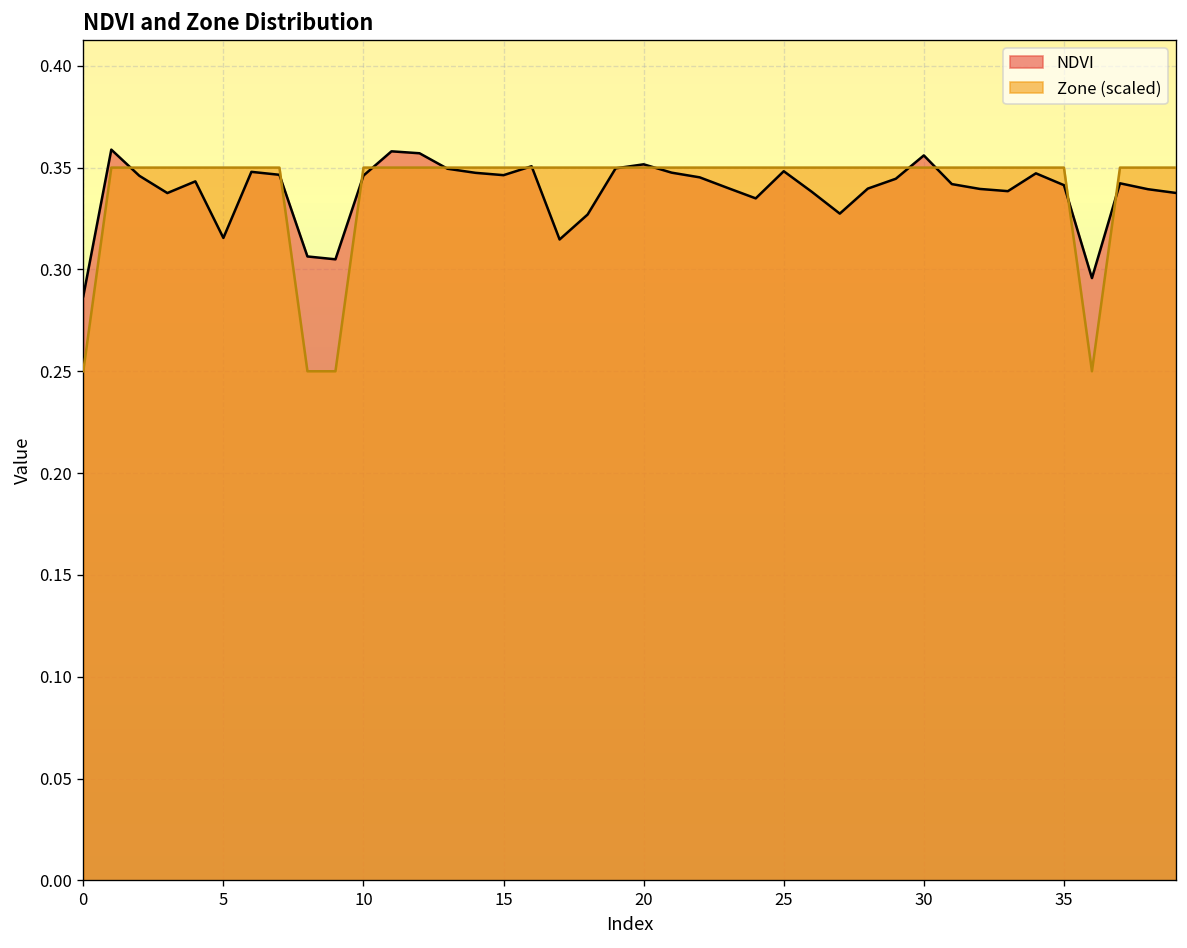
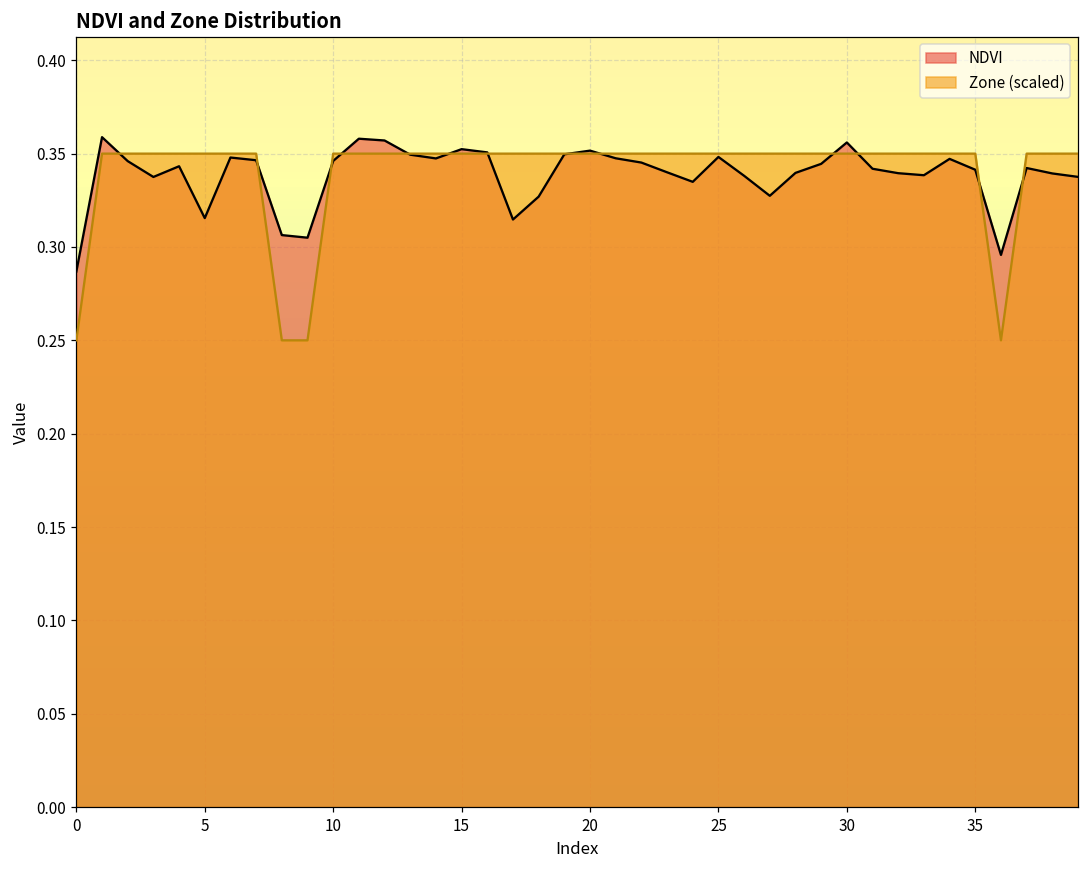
NDVI, 15: 0.346 -> 0.352
